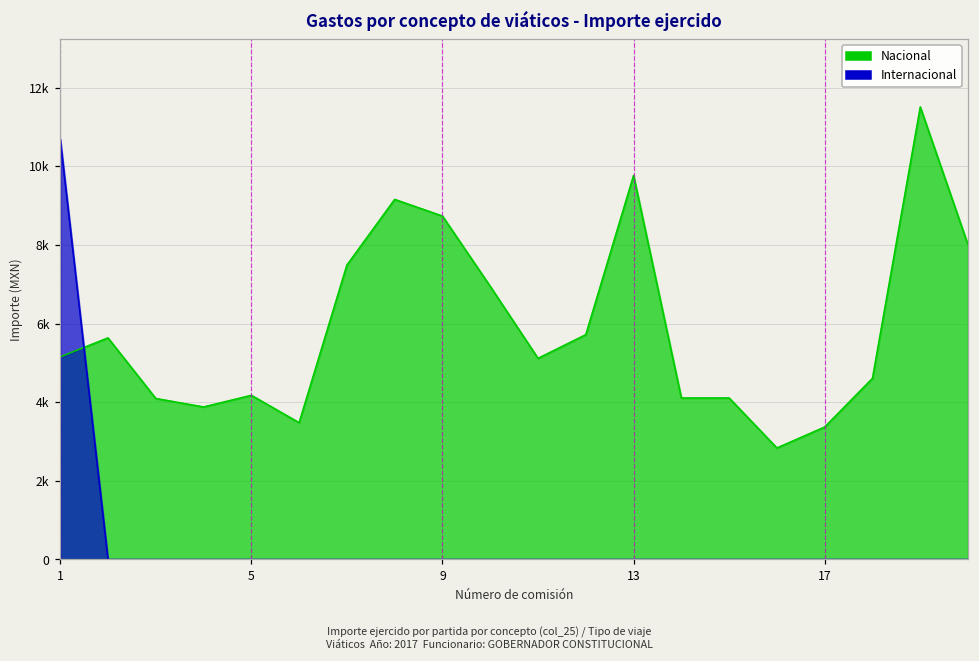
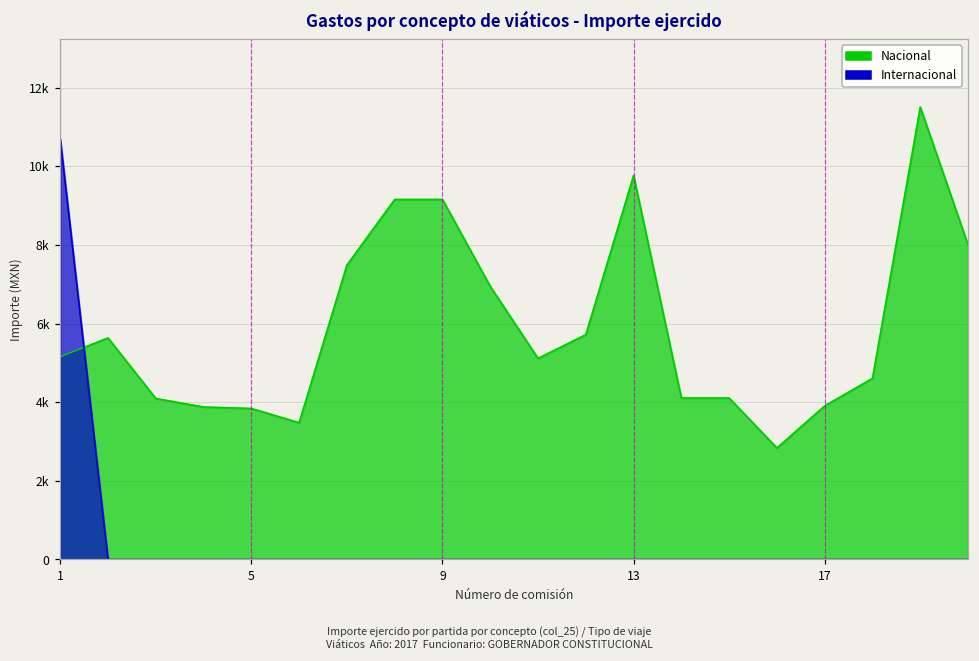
Nacional, 5: 4200 -> 3800
Nacional, 9: 8700 -> 9200
Nacional, 17: 3400 -> 3900
